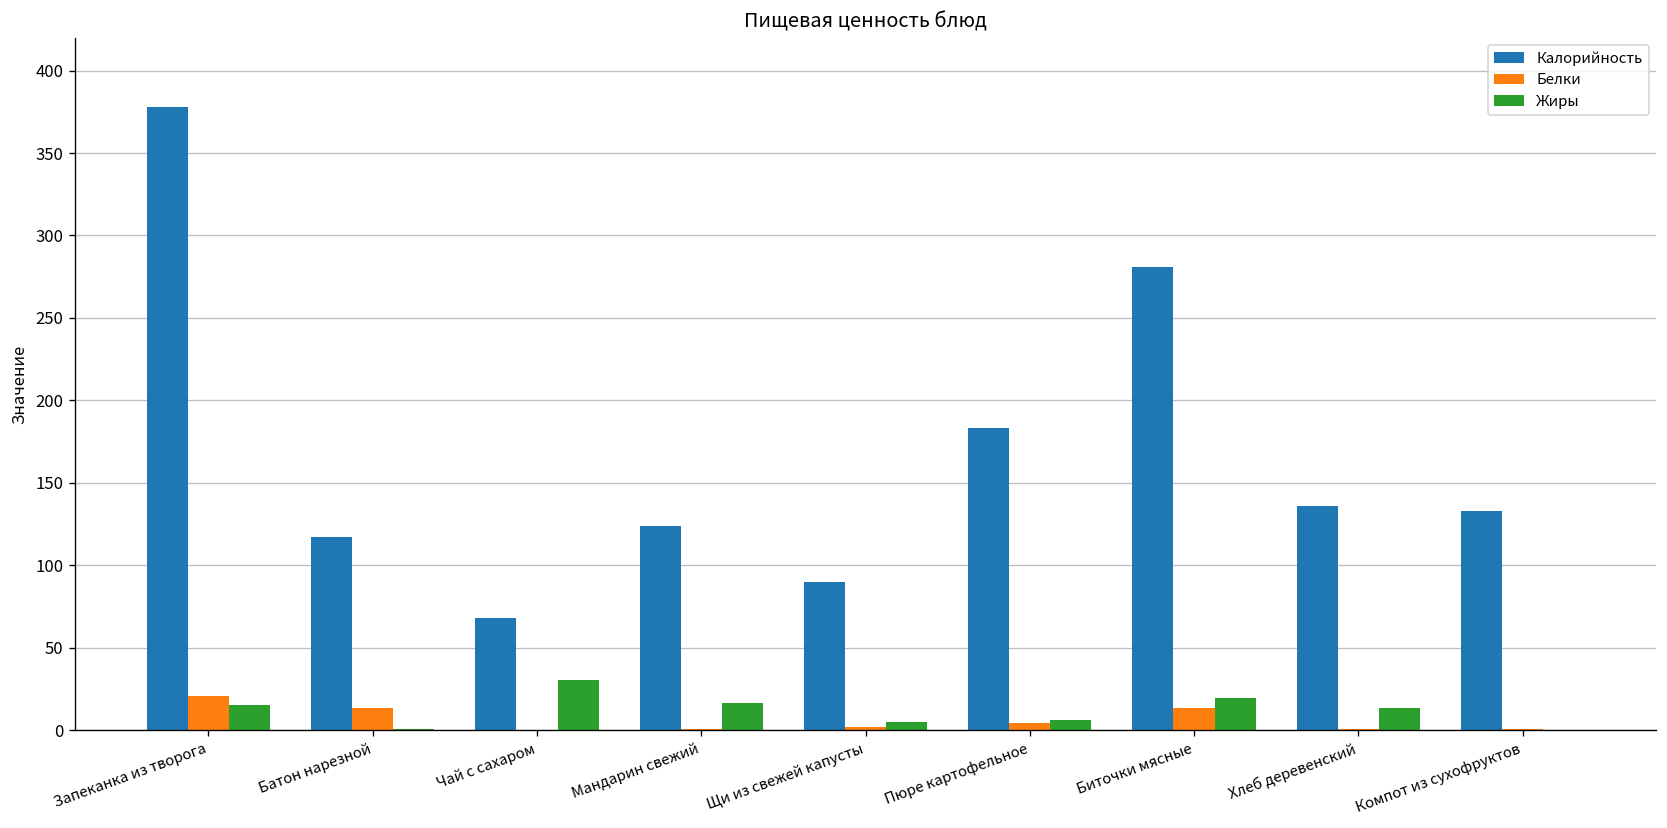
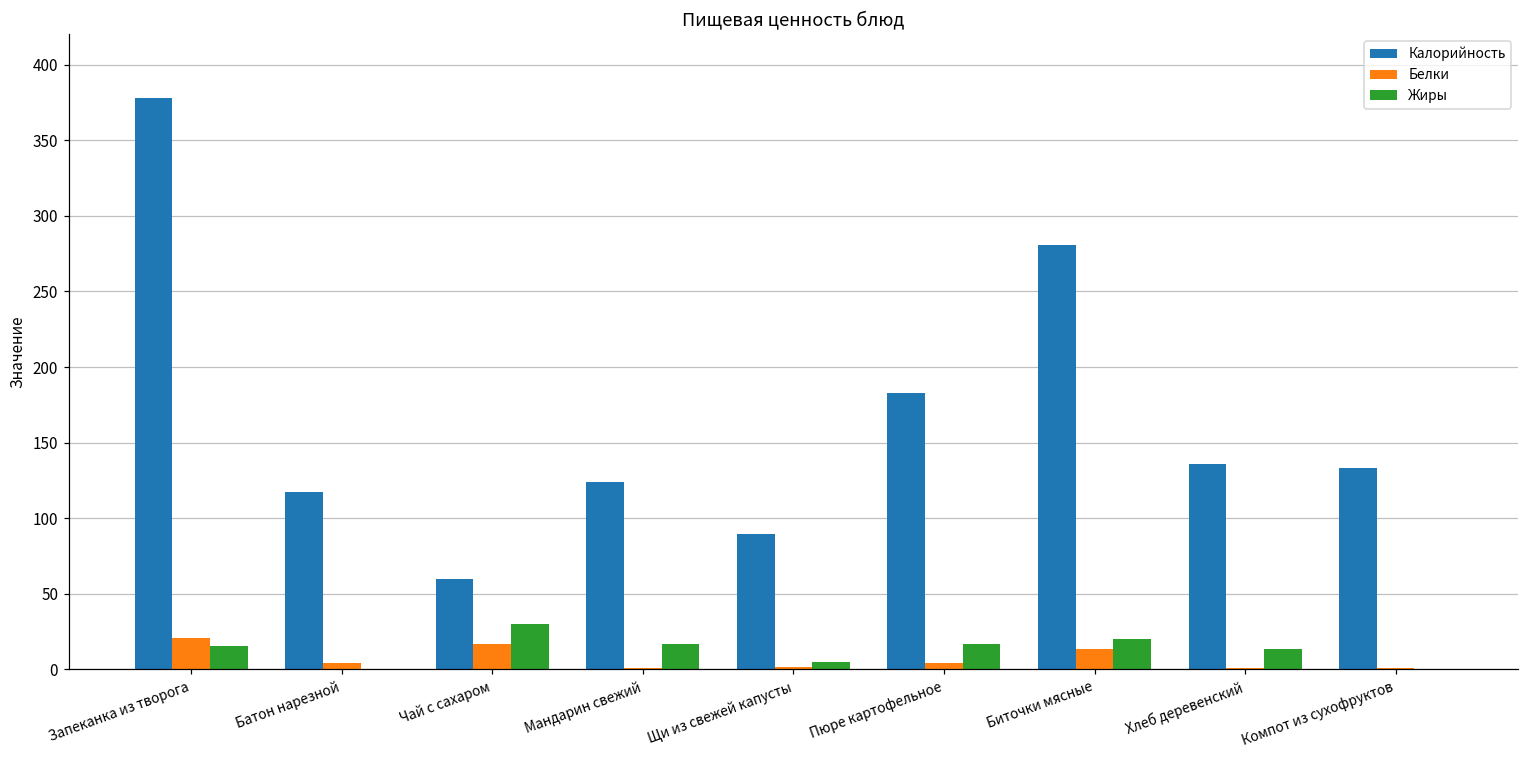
Белки, Батон нарезной: 13 -> 4
Калорийность, Чай с сахаром: 68 -> 60
Белки, Чай с сахаром: 0 -> 17
Жиры, Пюре картофельное: 6 -> 17
